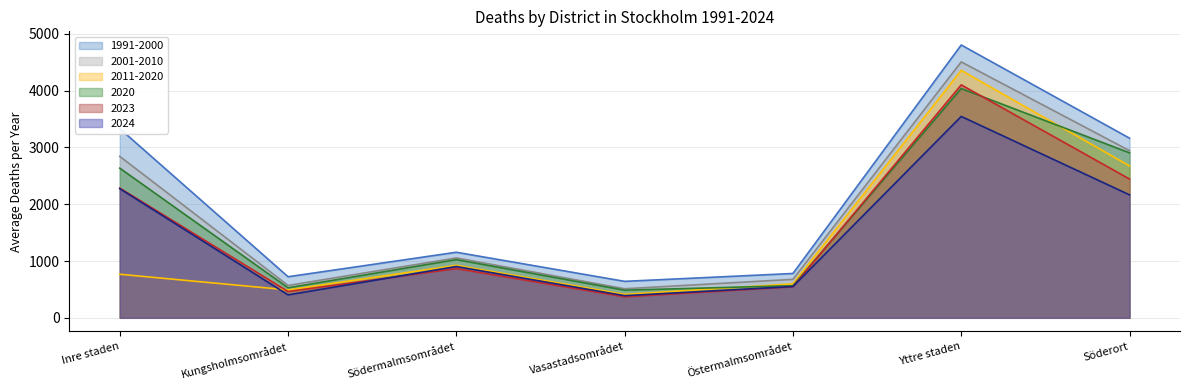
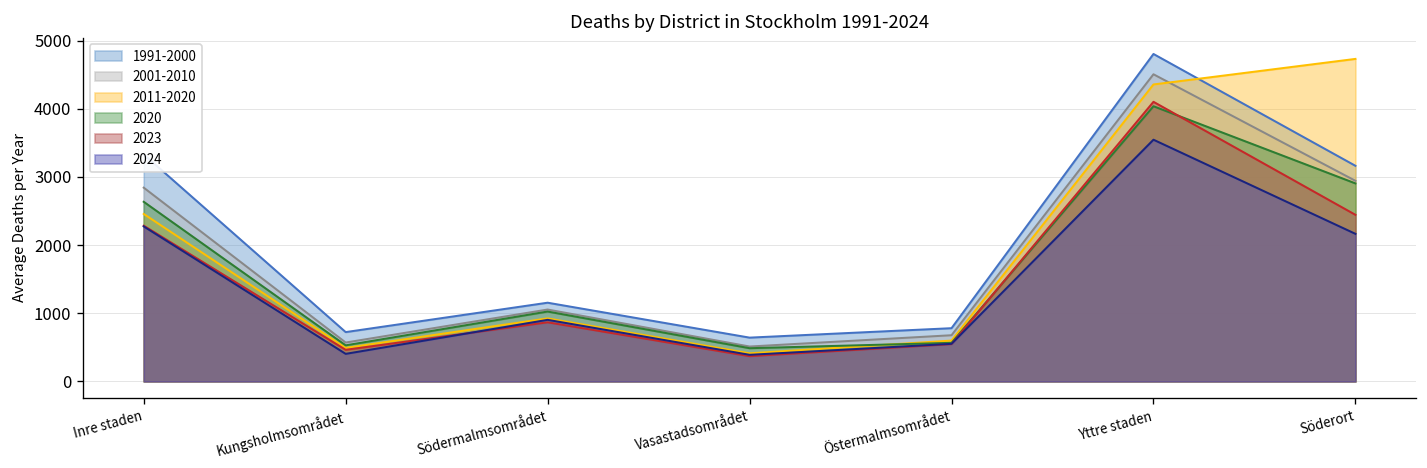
2011-2020, Inre staden: 800 -> 2500
2011-2020, Söderort: 2700 -> 4700
